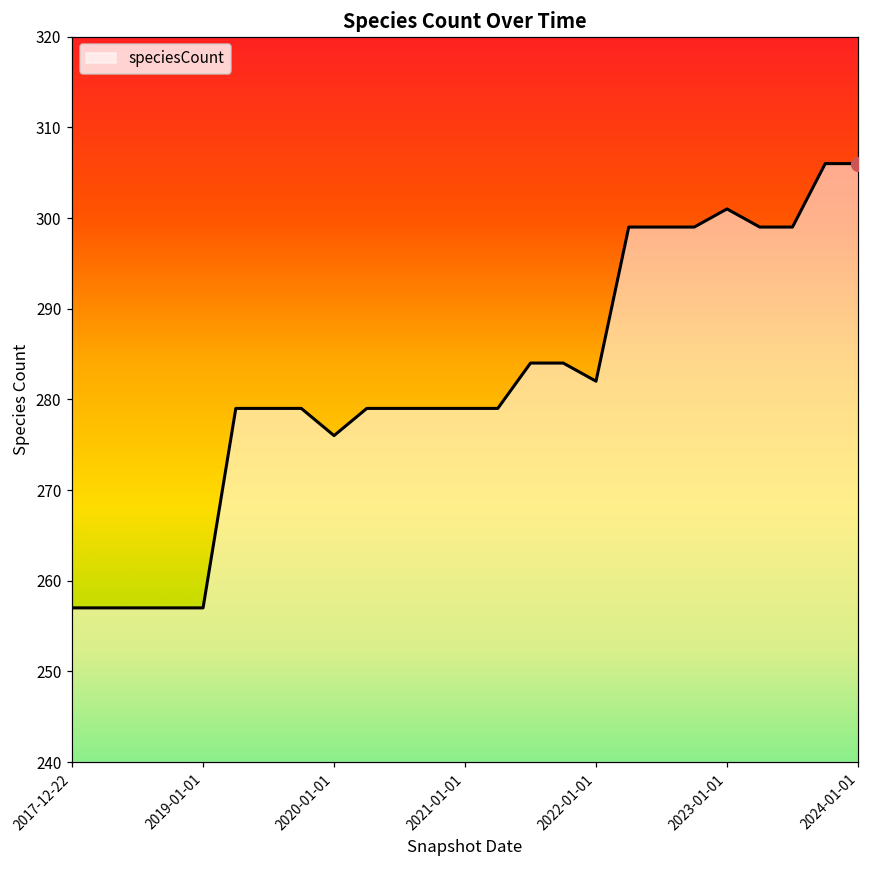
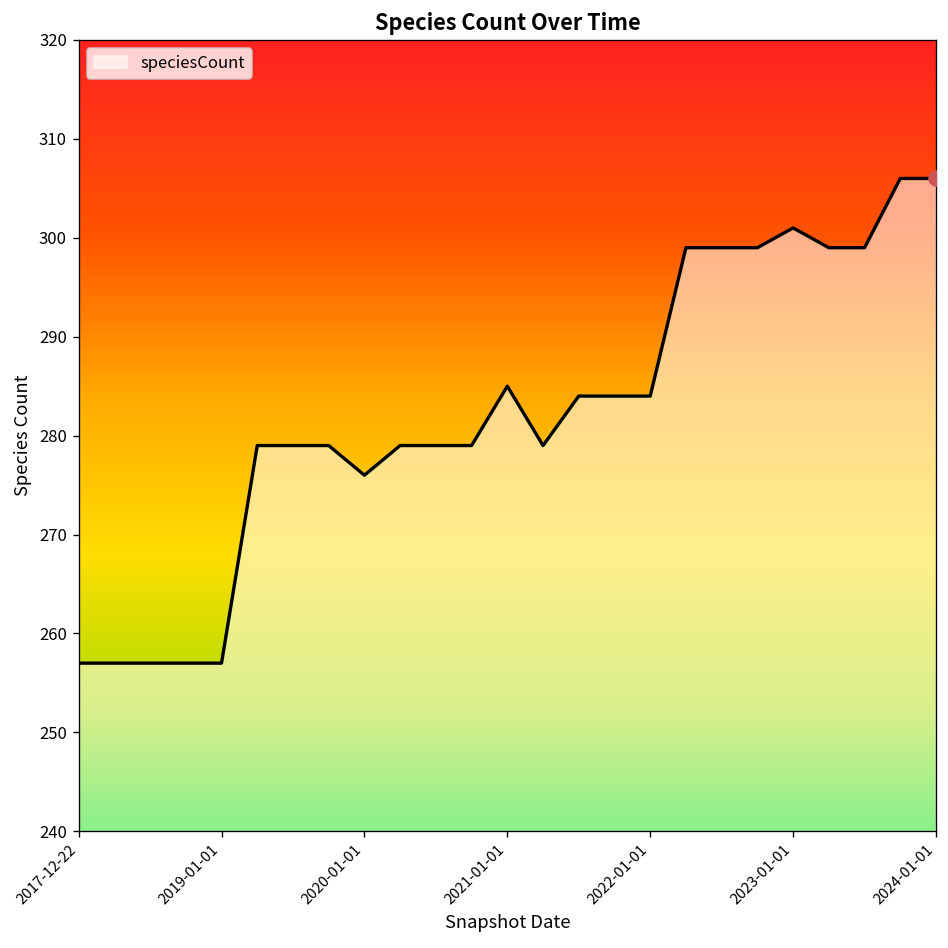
speciesCount, 2021-01-01: 279 -> 285
speciesCount, 2022-01-01: 282 -> 284
